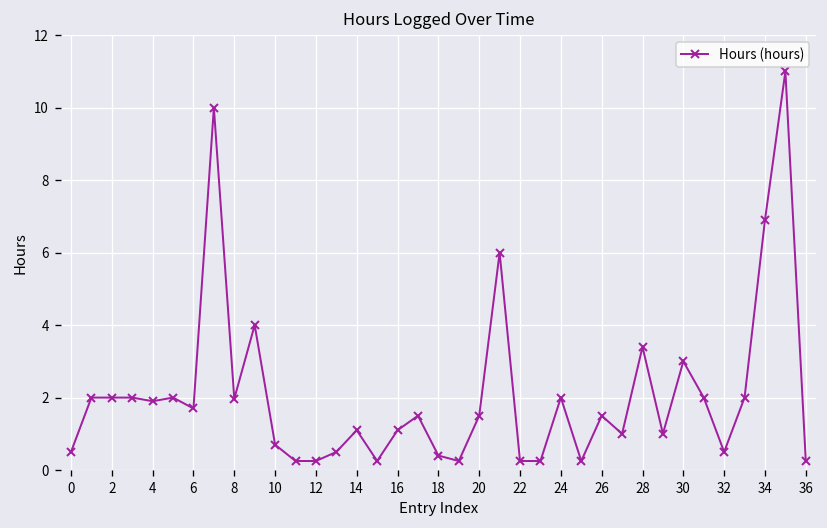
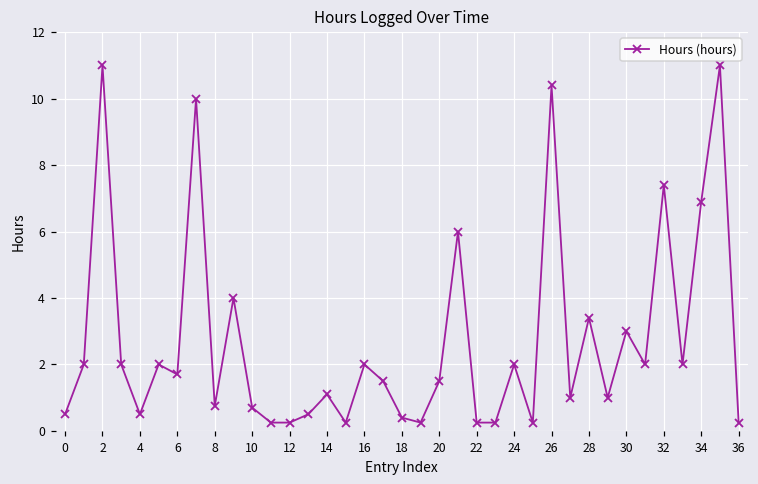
2: 2 -> 11
4: 1.9 -> 0.5
8: 2.0 -> 0.8
16: 1.1 -> 2.0
26: 1.5 -> 10.4
32: 0.5 -> 7.4
